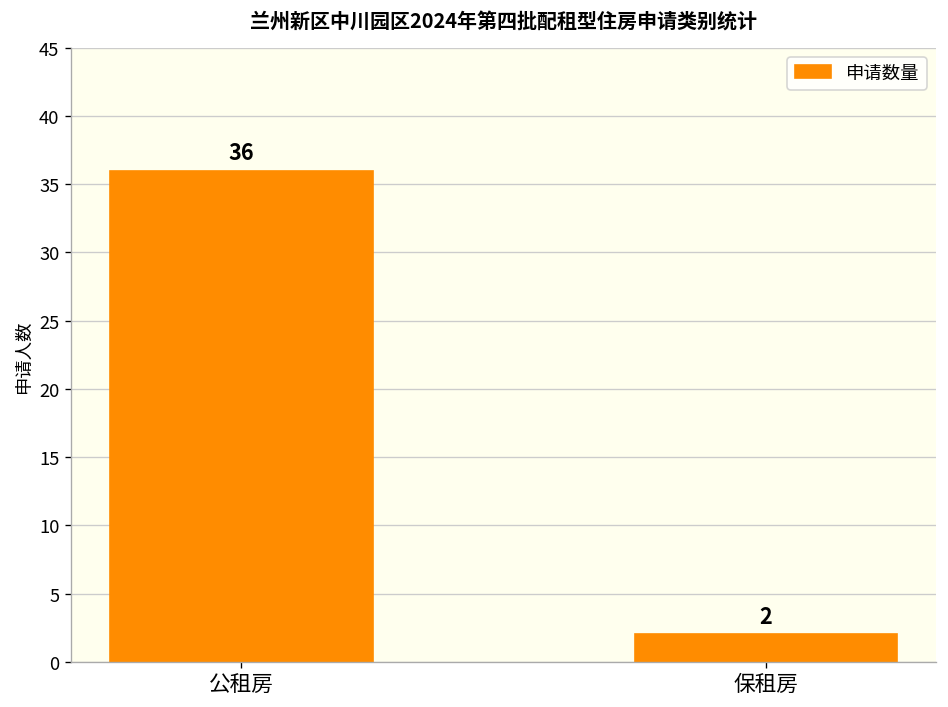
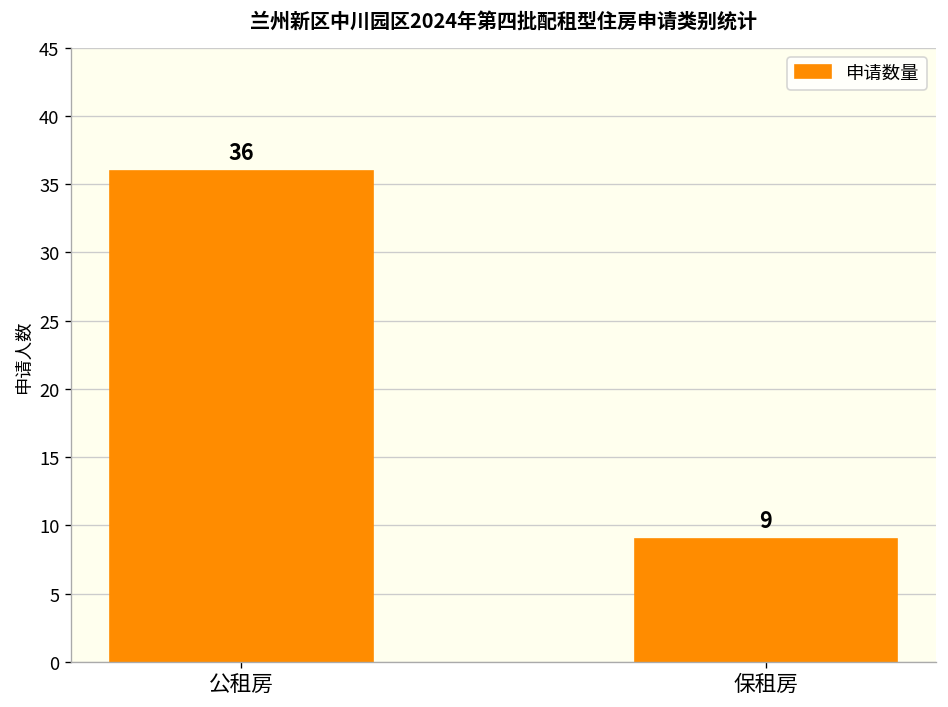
保租房: 2 -> 9
